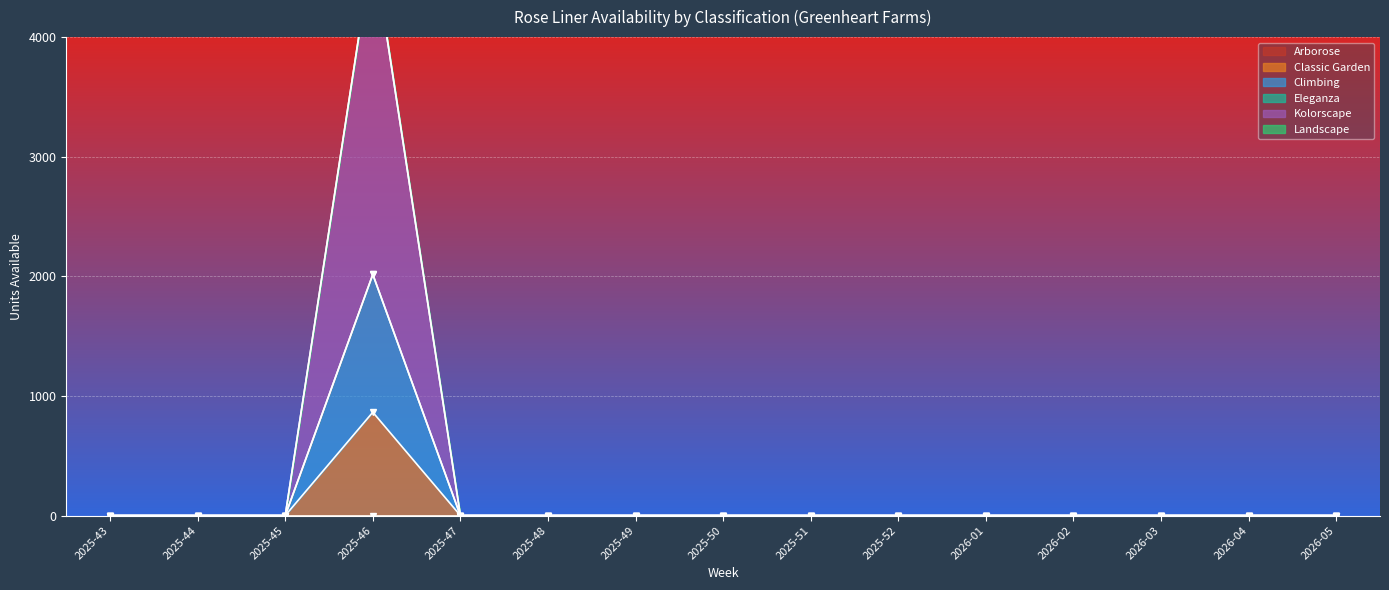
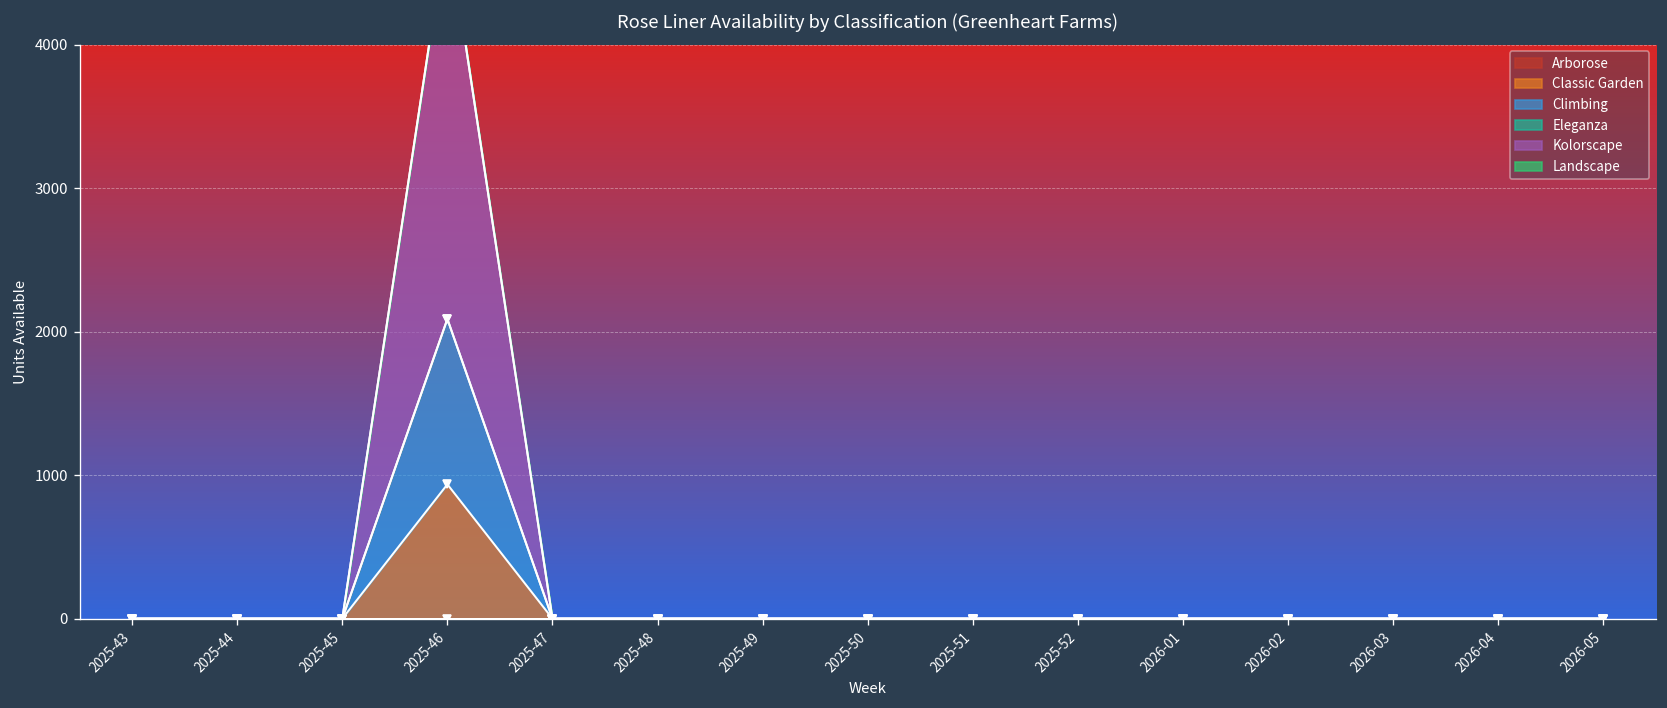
Classic Garden, 2025-46: 860 -> 940
